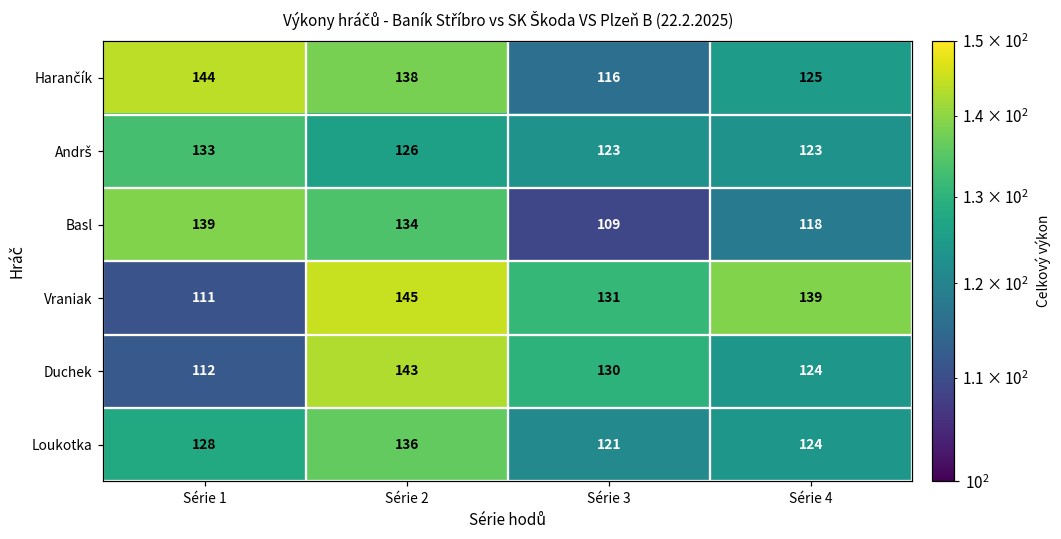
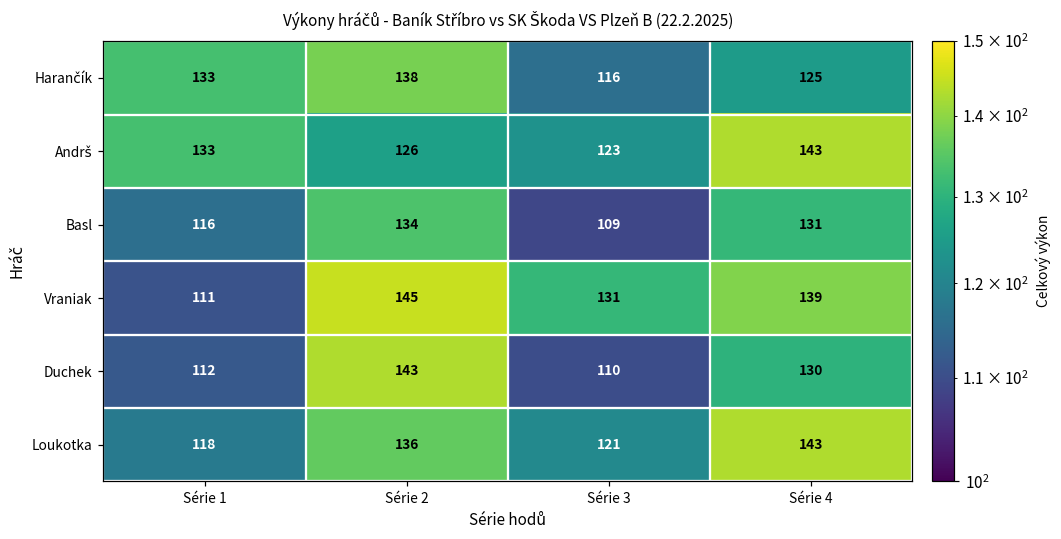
Harančík, Série 1: 144 -> 133
Andrš, Série 4: 123 -> 143
Basl, Série 1: 139 -> 116
Basl, Série 4: 118 -> 131
Duchek, Série 3: 130 -> 110
Duchek, Série 4: 124 -> 130
Loukotka, Série 1: 128 -> 118
Loukotka, Série 4: 124 -> 143
